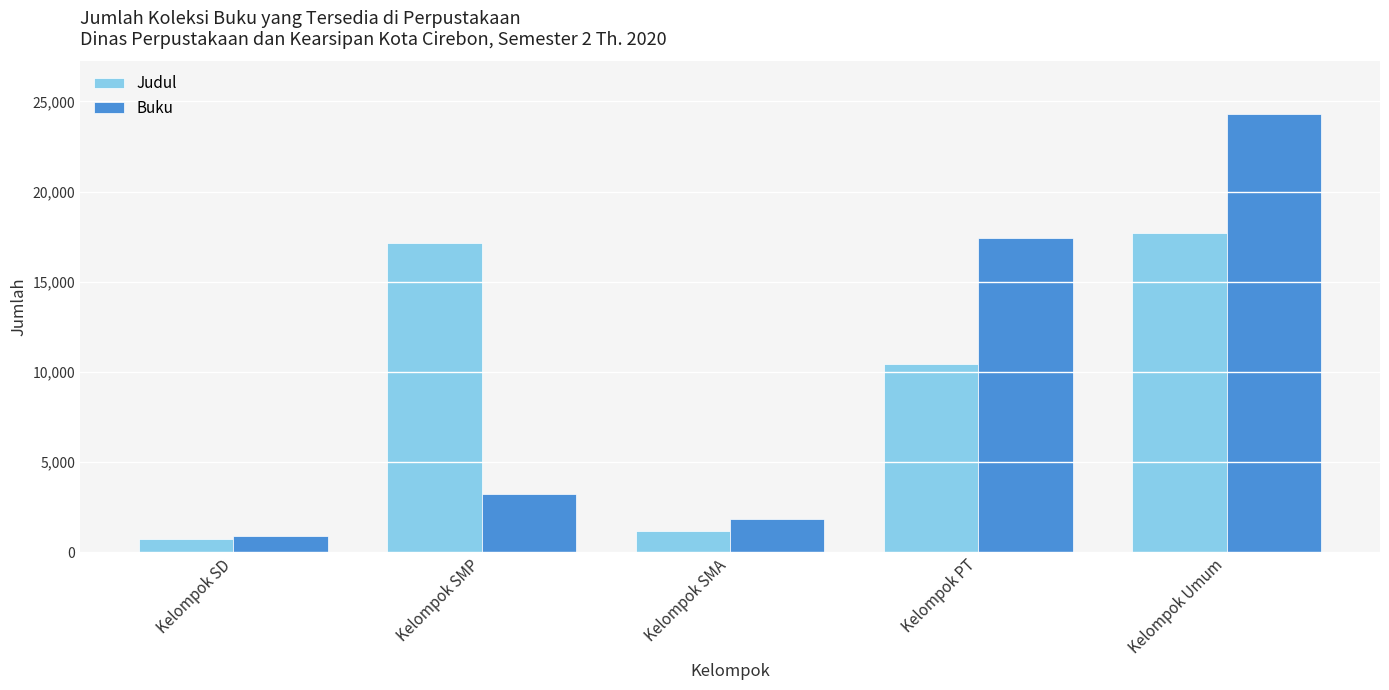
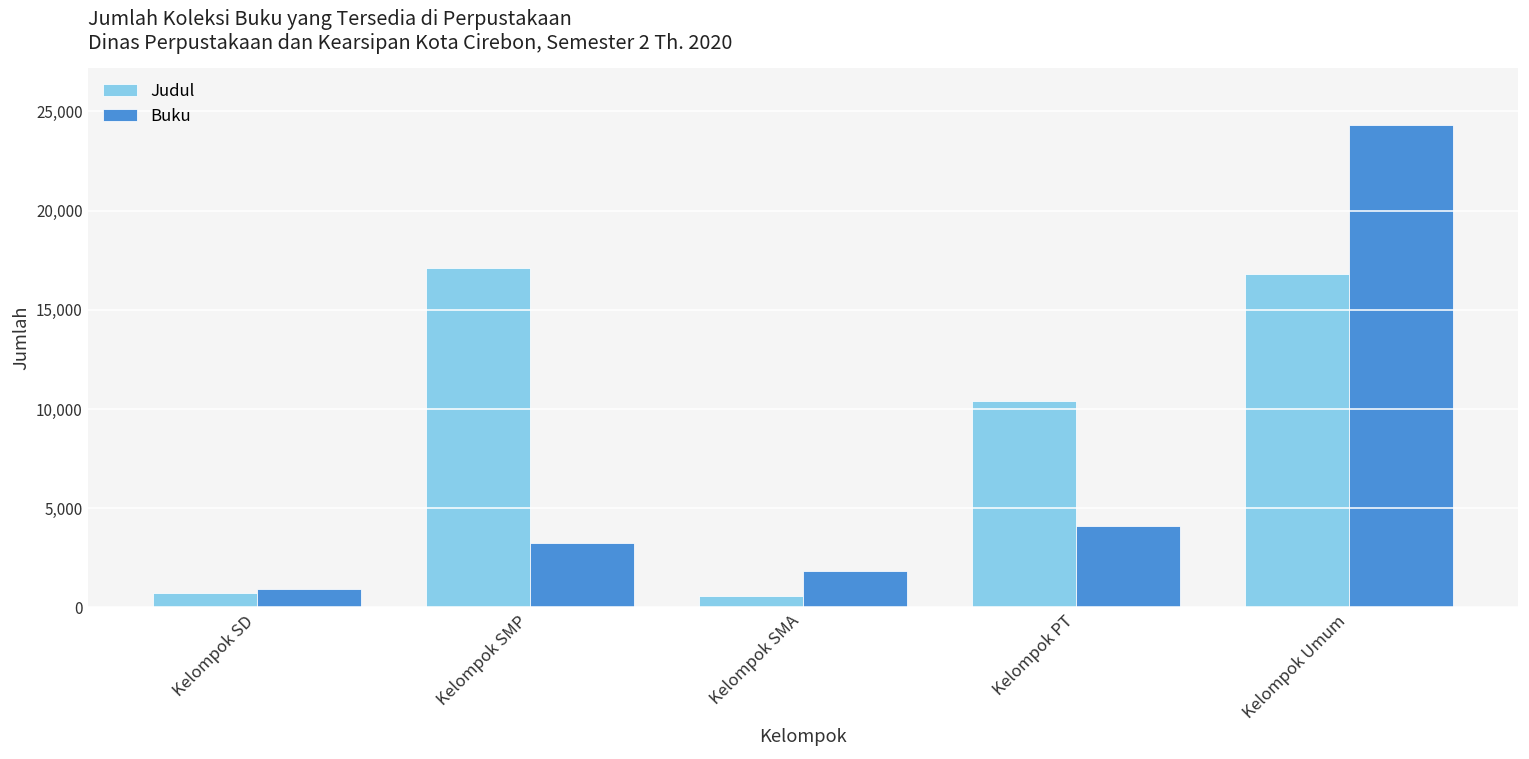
Judul, Kelompok SMA: 1,200 -> 600
Buku, Kelompok PT: 17,400 -> 4,100
Judul, Kelompok Umum: 17,700 -> 16,800
